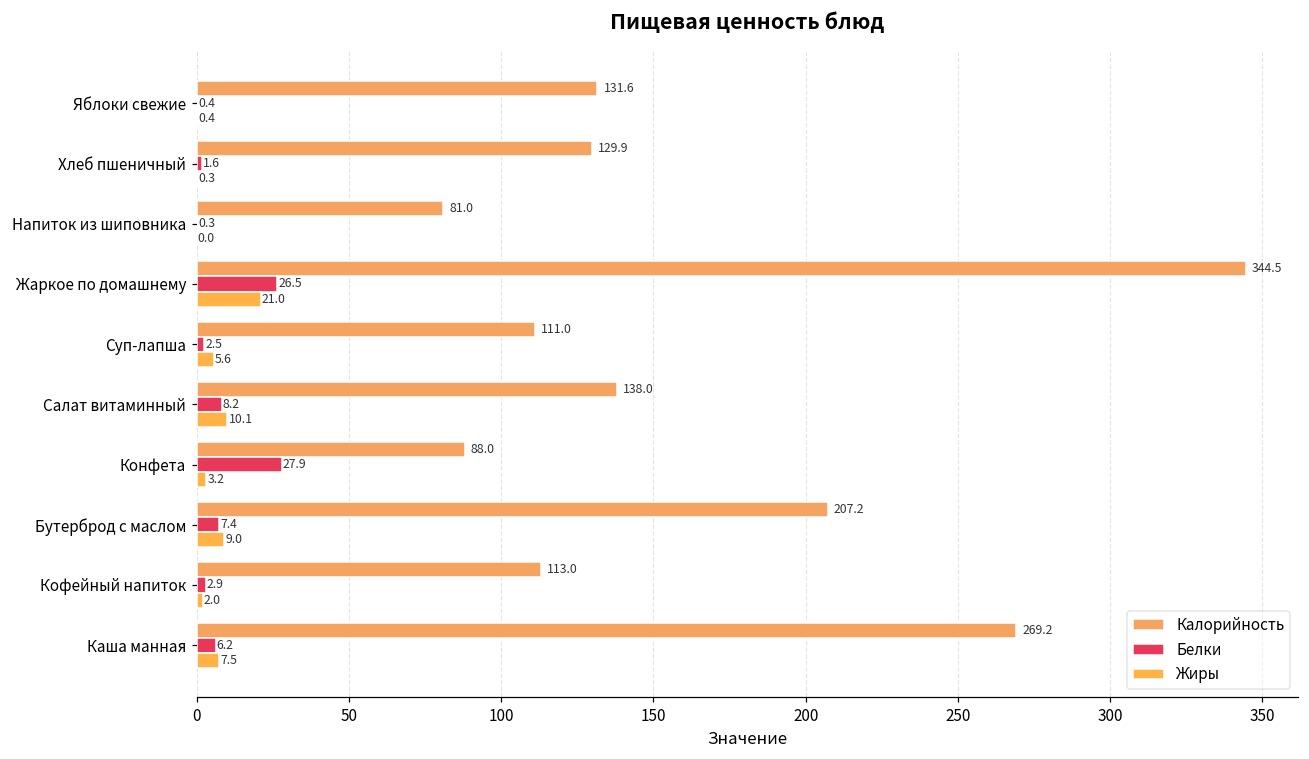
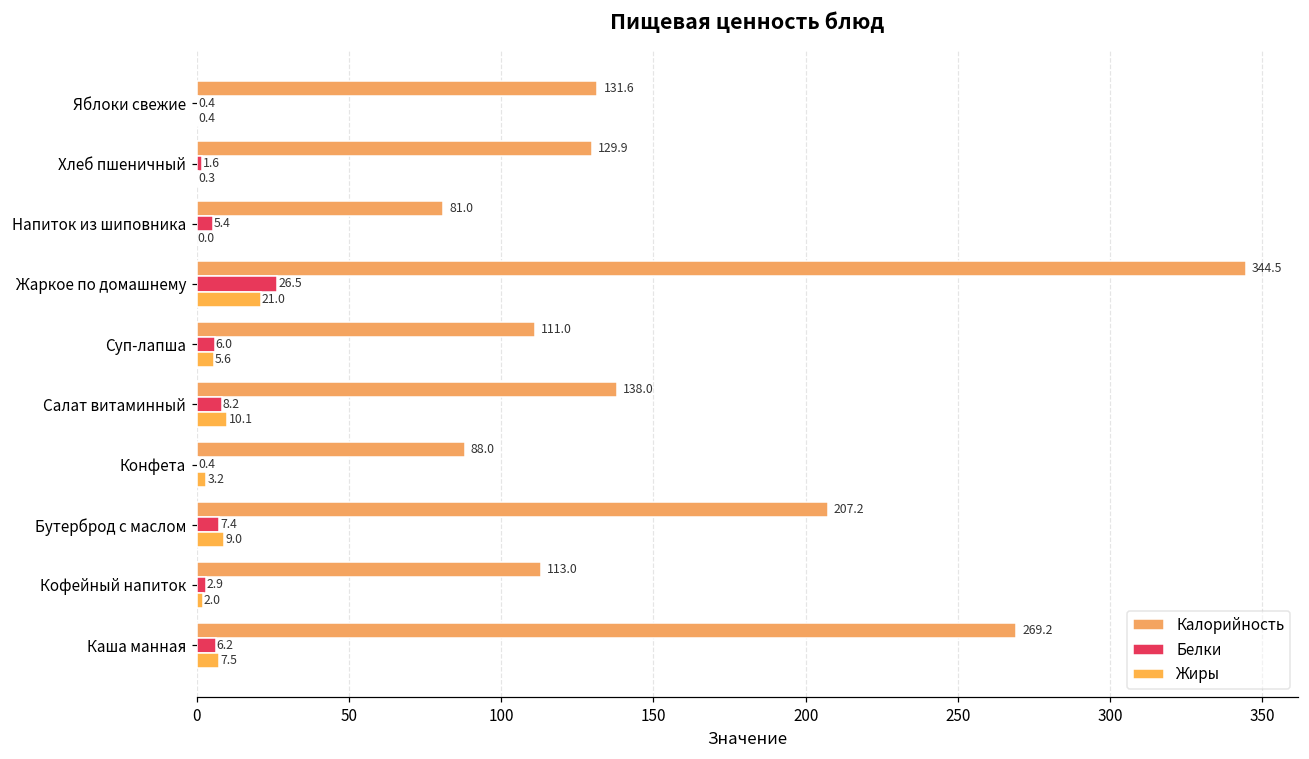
Белки, Напиток из шиповника: 0.3 -> 5.4
Белки, Суп-лапша: 2.5 -> 6.0
Белки, Конфета: 27.9 -> 0.4
